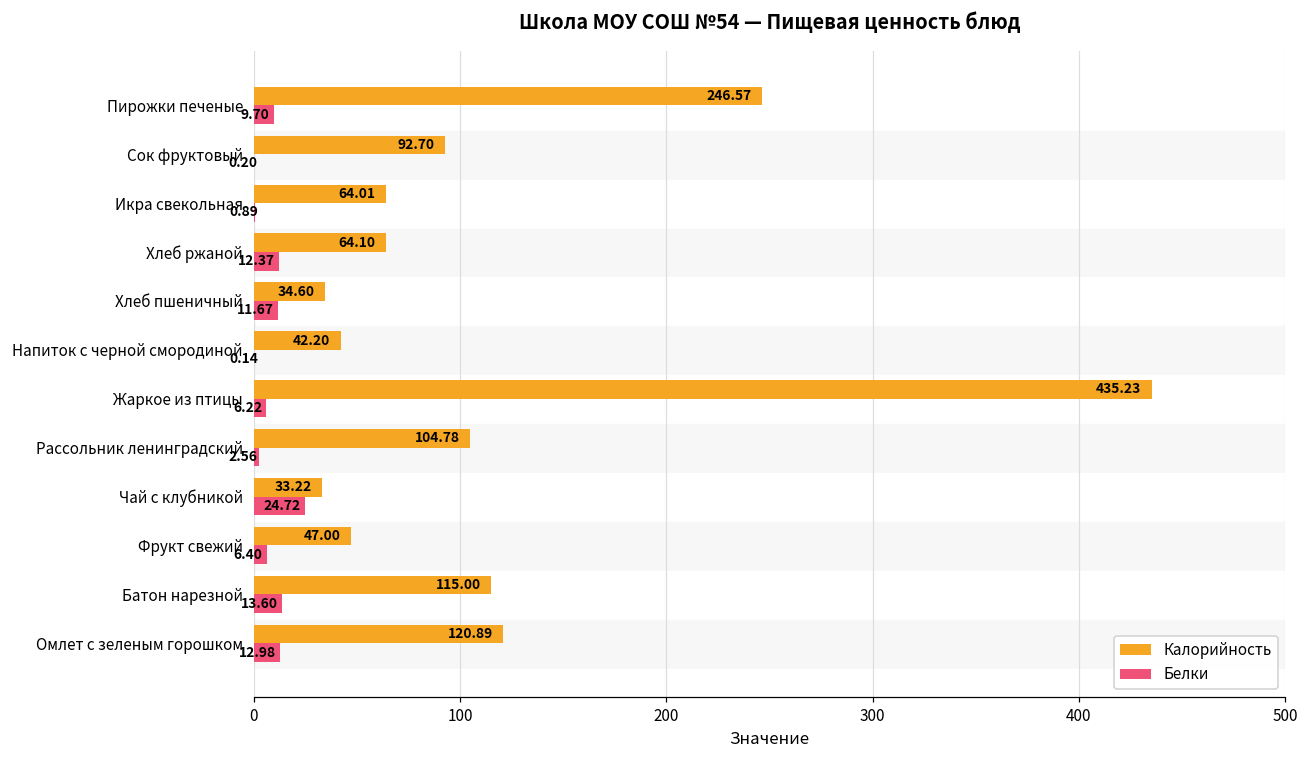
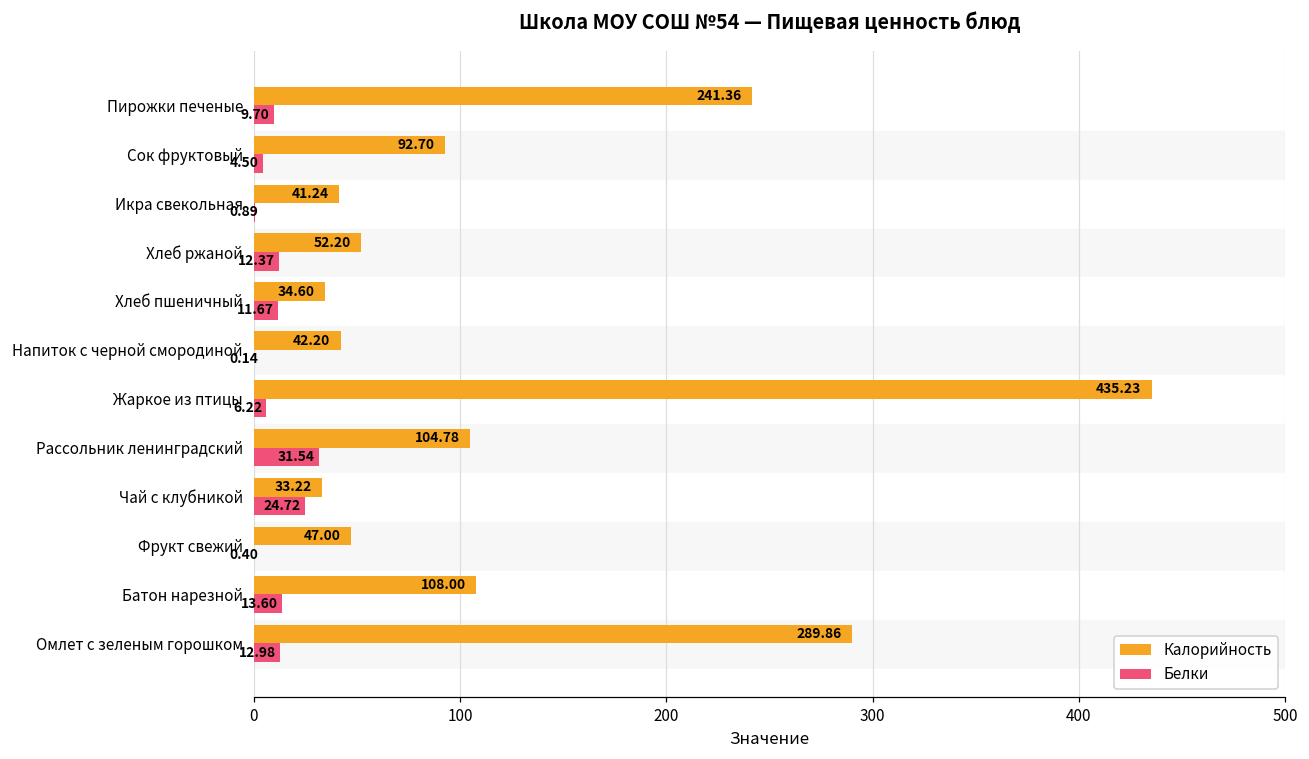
Калорийность, Пирожки печеные: 246.57 -> 241.36
Белки, Сок фруктовый: 0.20 -> 4.50
Калорийность, Икра свекольная: 64.01 -> 41.24
Калорийность, Хлеб ржаной: 64.10 -> 52.20
Белки, Рассольник ленинградский: 2.56 -> 31.54
Белки, Фрукт свежий: 6.40 -> 0.40
Калорийность, Батон нарезной: 115.00 -> 108.00
Калорийность, Омлет с зеленым горошком: 120.89 -> 289.86
